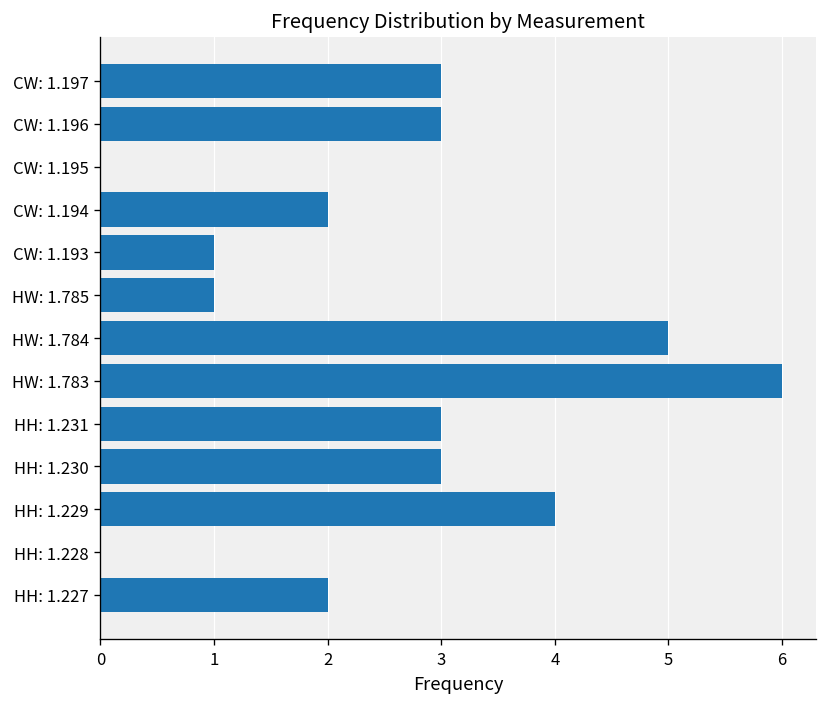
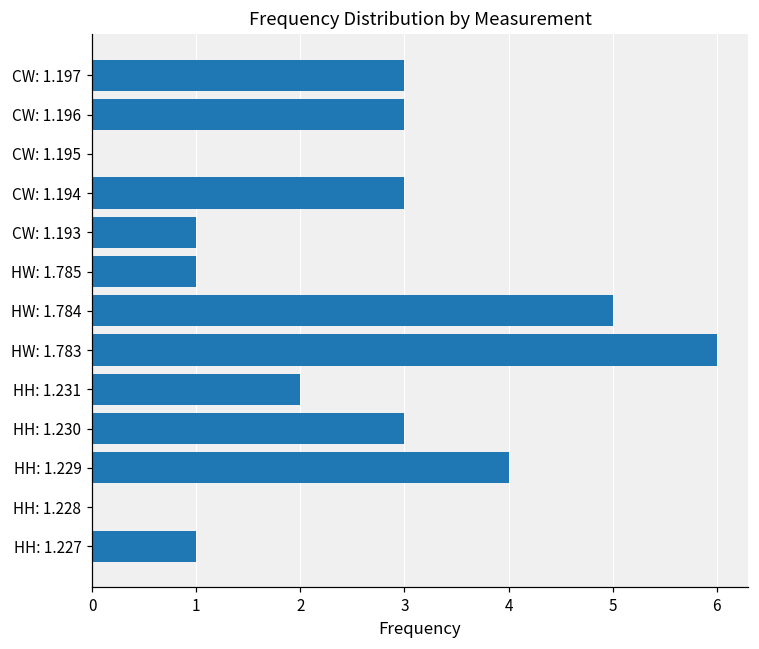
CW: 1.194: 2 -> 3
HH: 1.231: 3 -> 2
HH: 1.227: 2 -> 1
